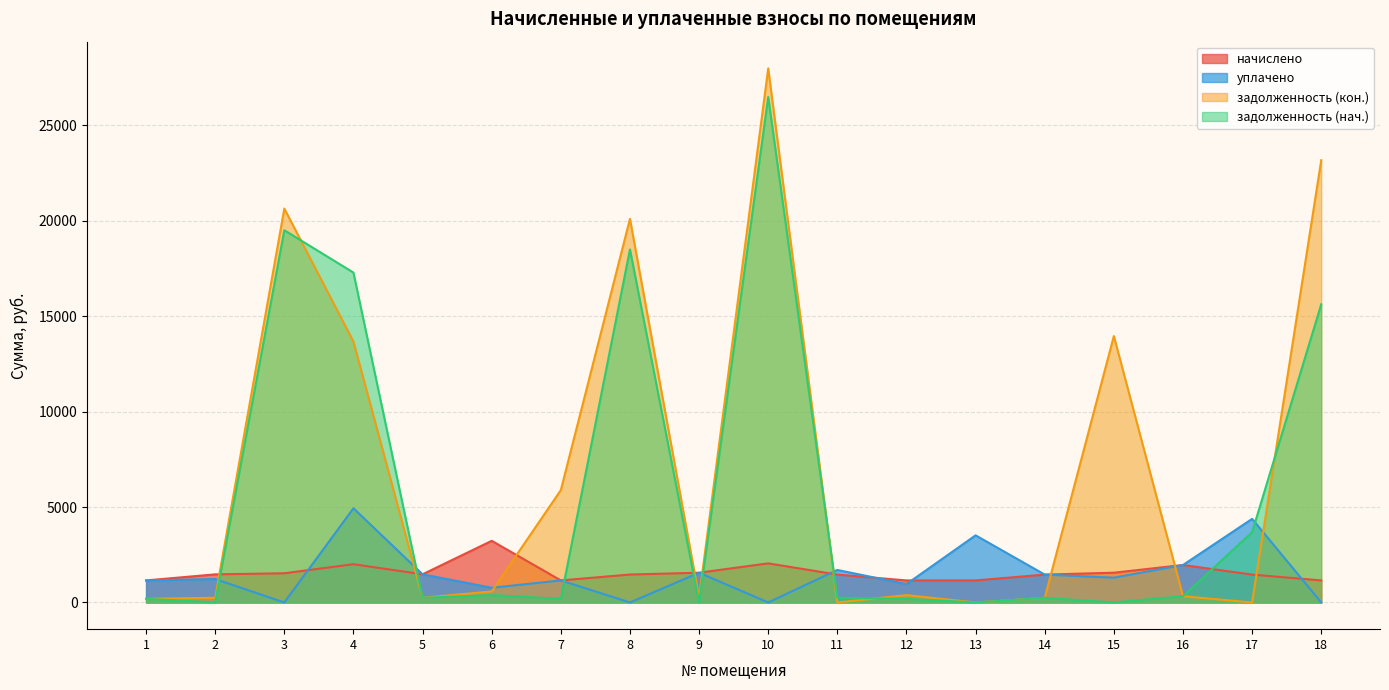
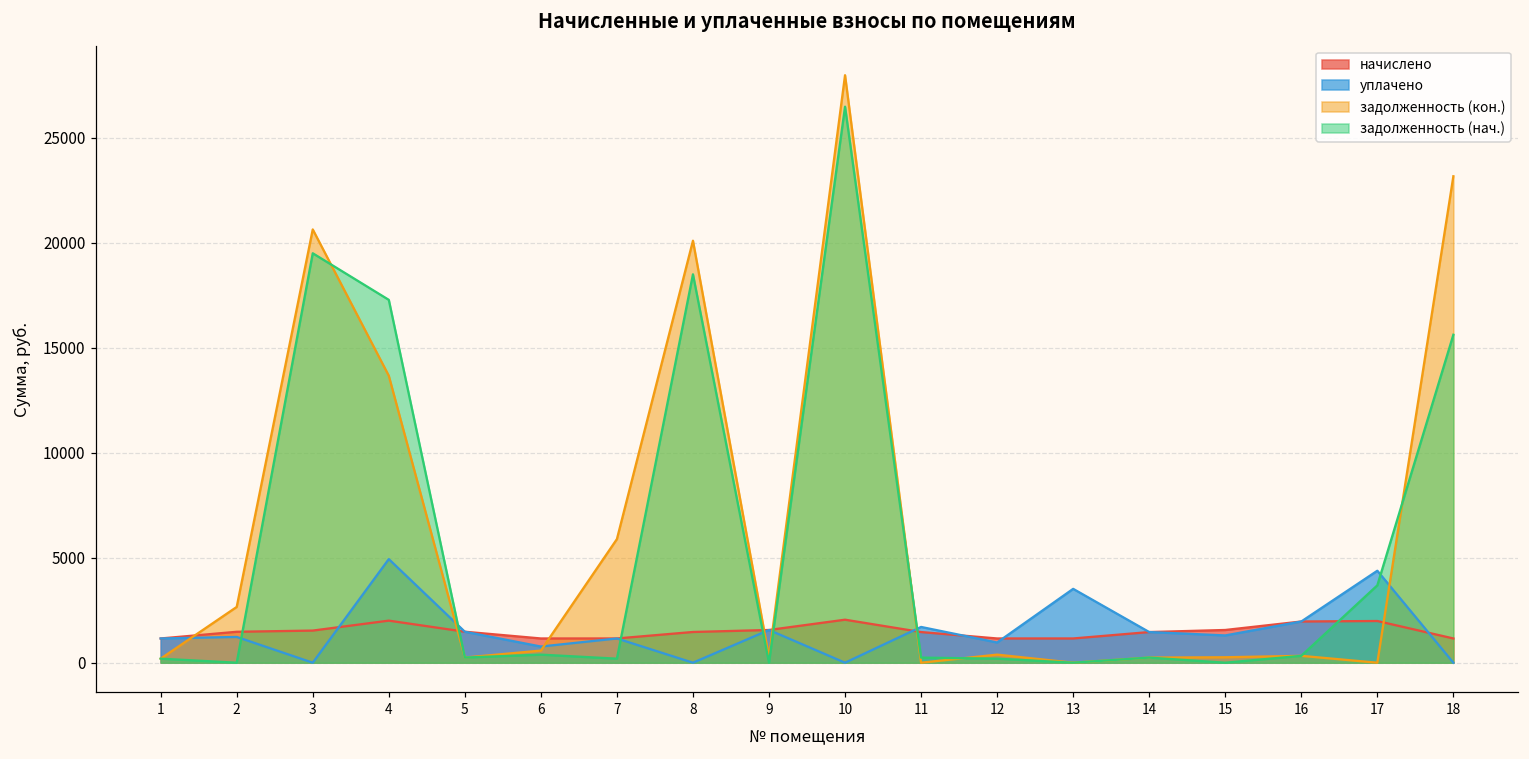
задолженность (кон.), 2: 200 -> 2700
начислено, 6: 3200 -> 1200
задолженность (кон.), 15: 14000 -> 300
начислено, 17: 1500 -> 2000
